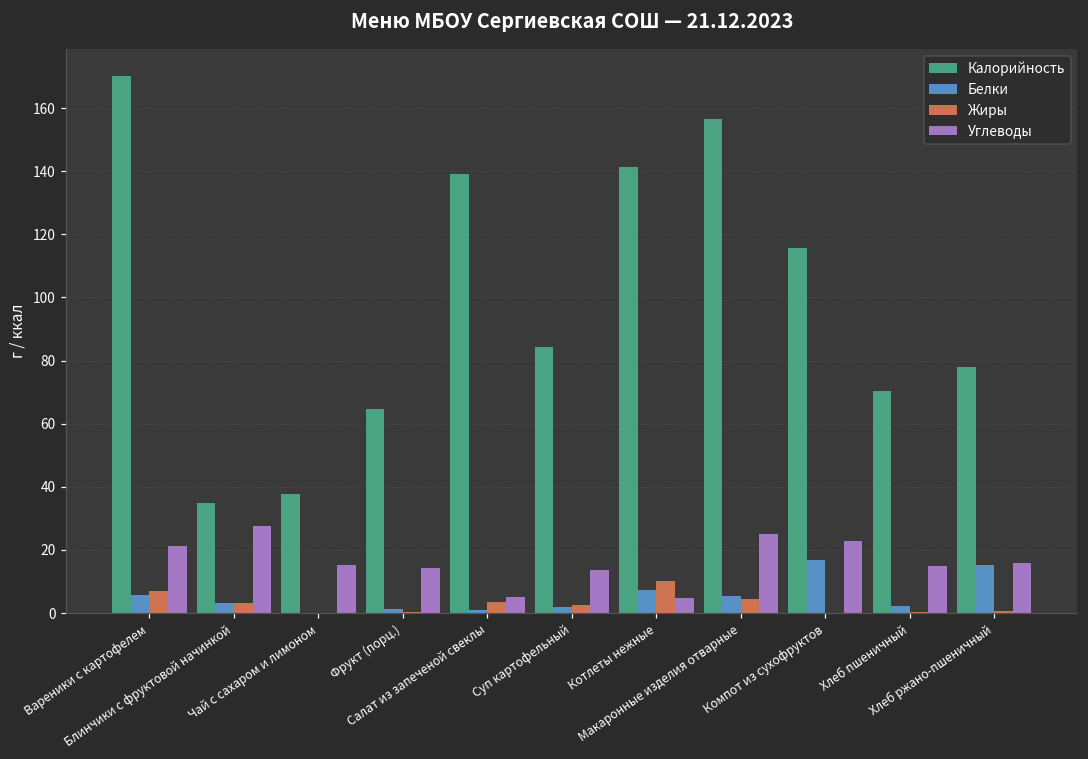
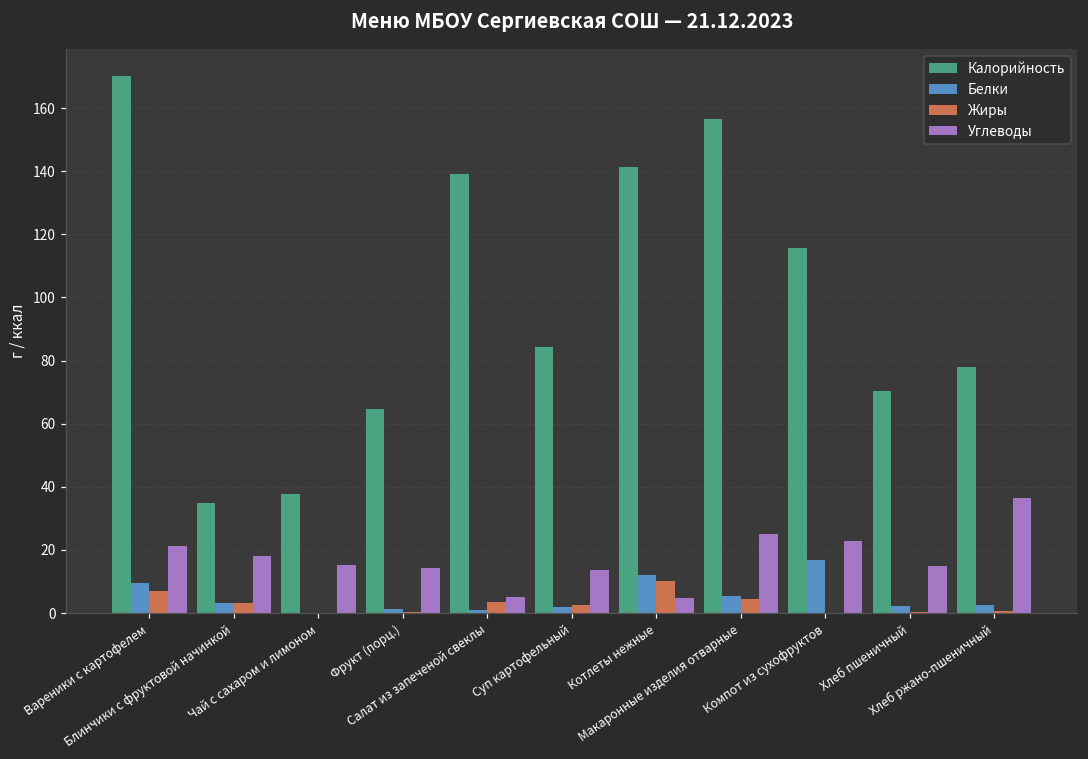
Белки, Вареники с картофелем: 6 -> 10
Углеводы, Блинчики с фруктовой начинкой: 28 -> 18
Белки, Котлеты нежные: 7 -> 12
Белки, Хлеб ржано-пшеничный: 15 -> 3
Углеводы, Хлеб ржано-пшеничный: 16 -> 36
